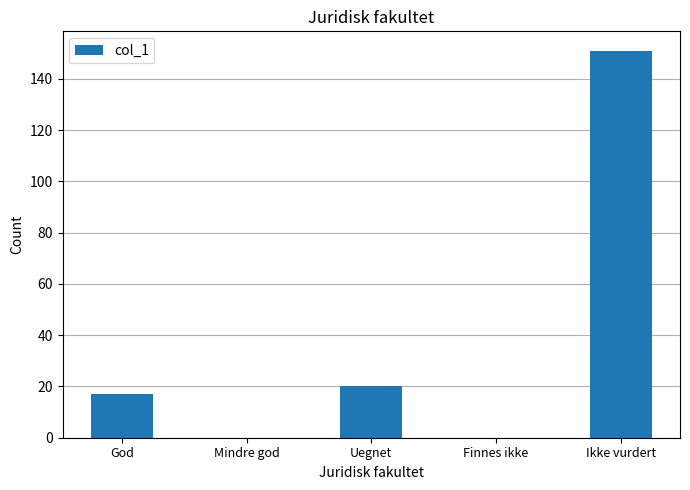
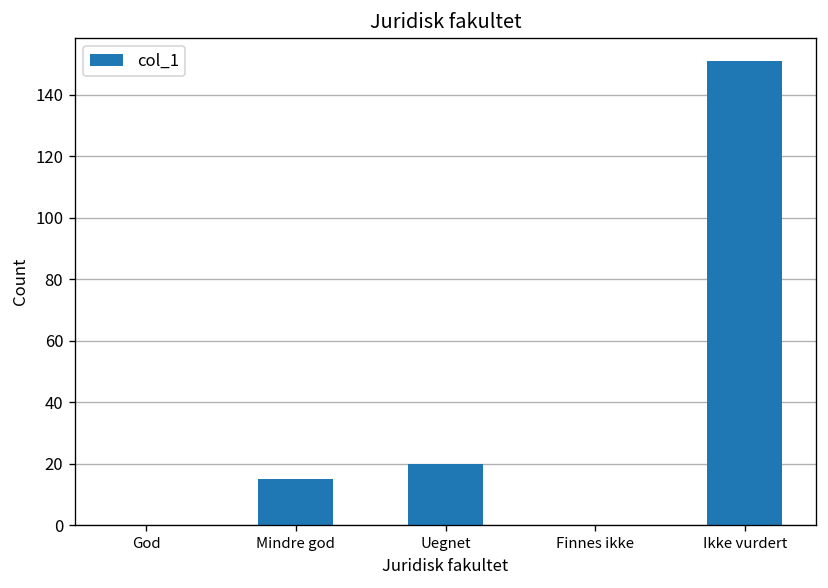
God: 17 -> 0
Mindre god: 0 -> 15
